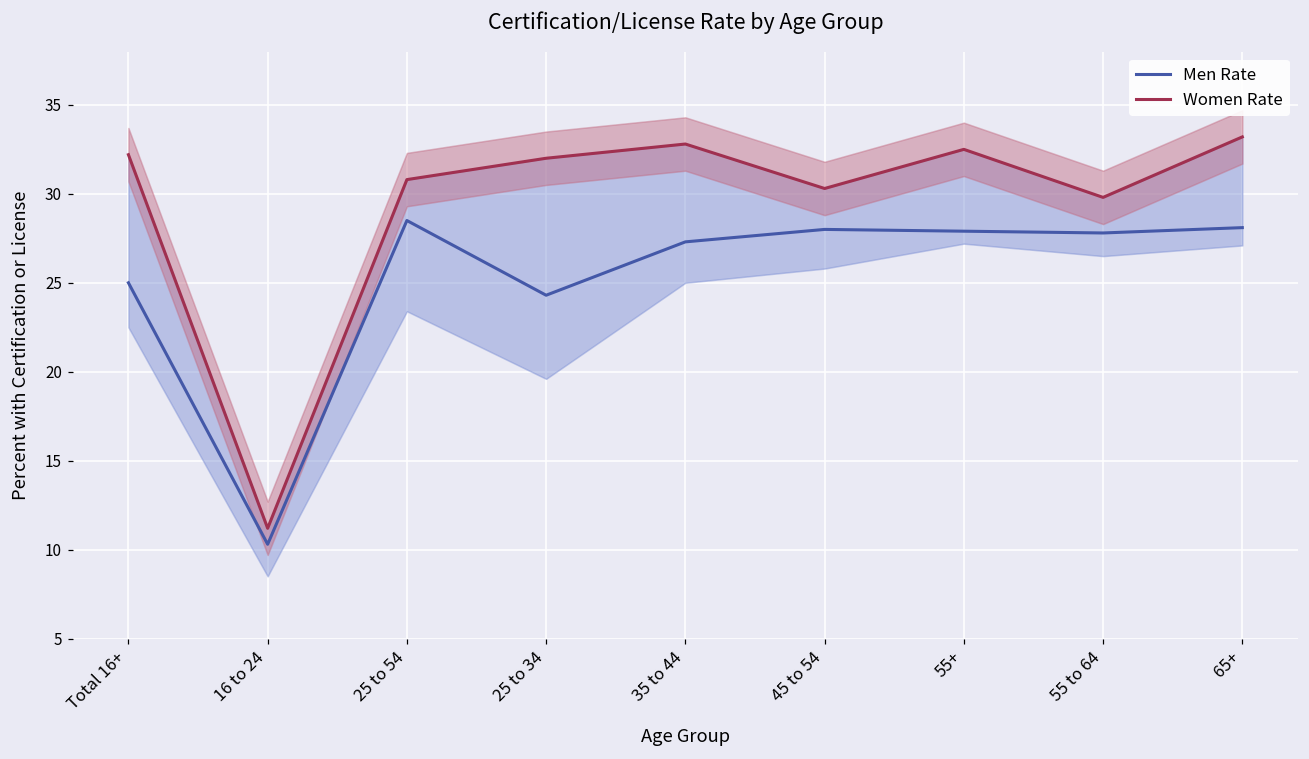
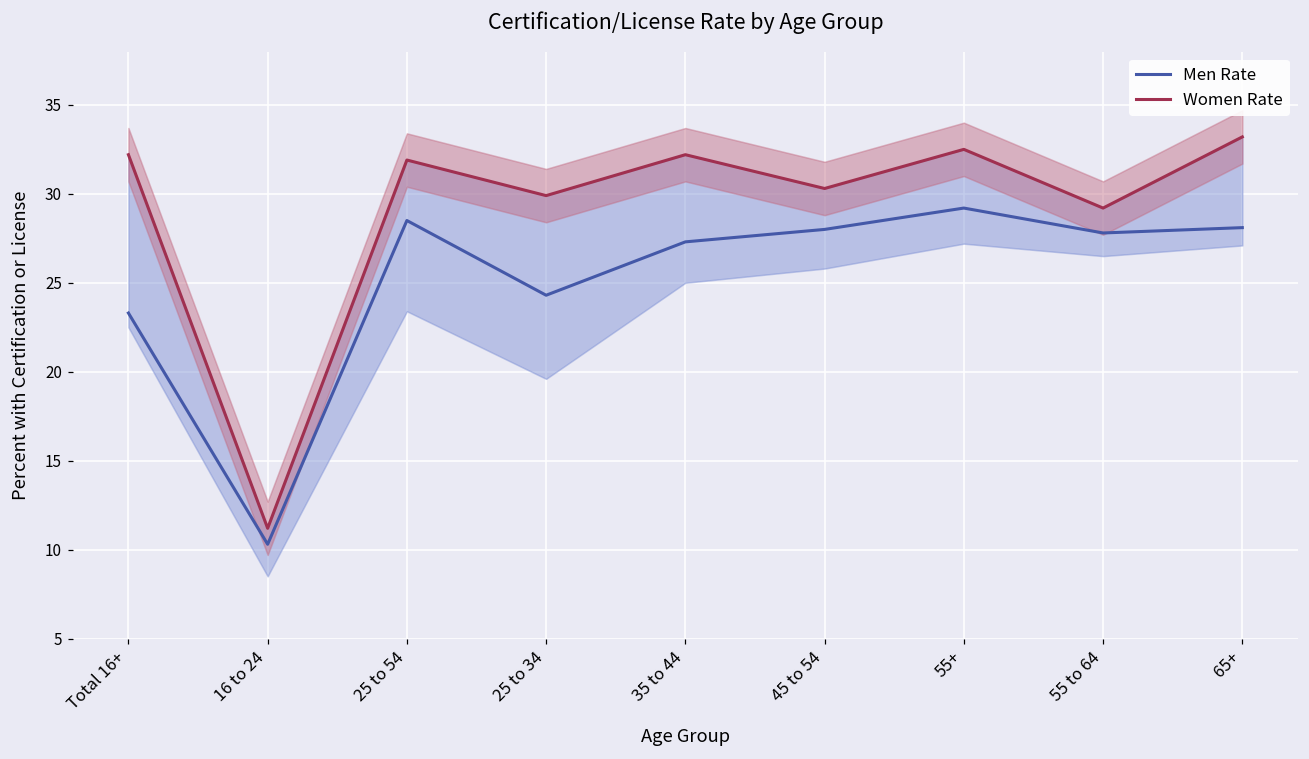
Men Rate, Total 16+: 25.0 -> 23.3
Women Rate, 25 to 54: 30.8 -> 31.9
Women Rate, 25 to 34: 32.0 -> 29.9
Women Rate, 35 to 44: 32.8 -> 32.2
Men Rate, 55+: 27.9 -> 29.2
Women Rate, 55 to 64: 29.8 -> 29.2
